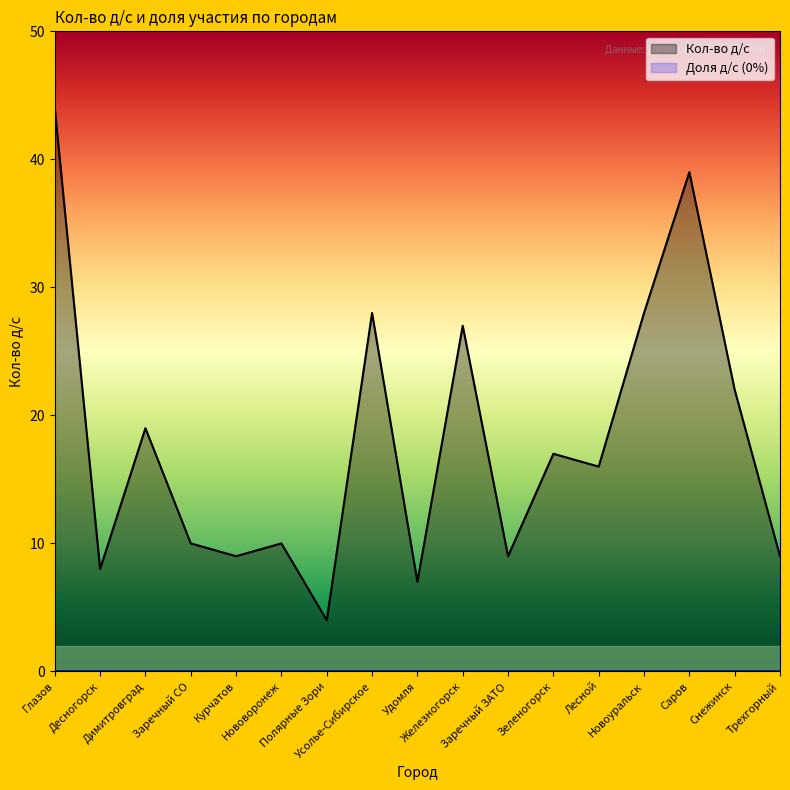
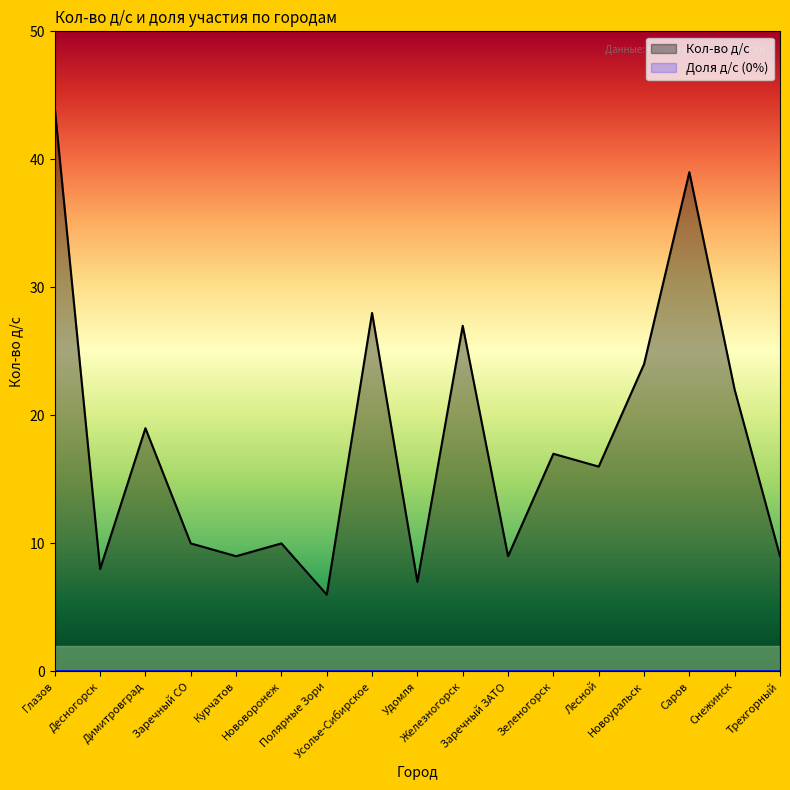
Кол-во д/с, Полярные Зори: 4 -> 6
Кол-во д/с, Новоуральск: 28 -> 24
